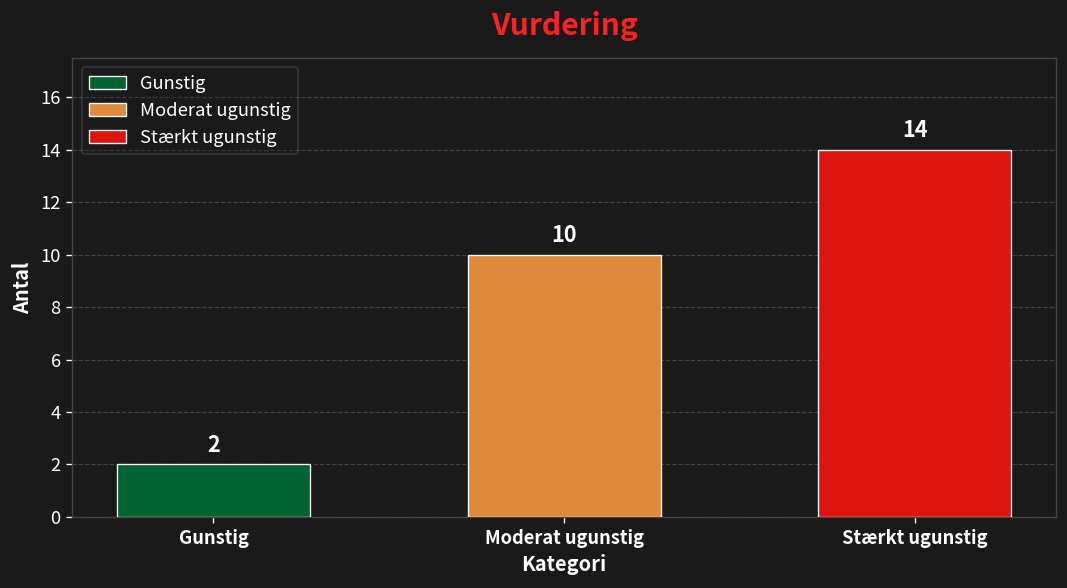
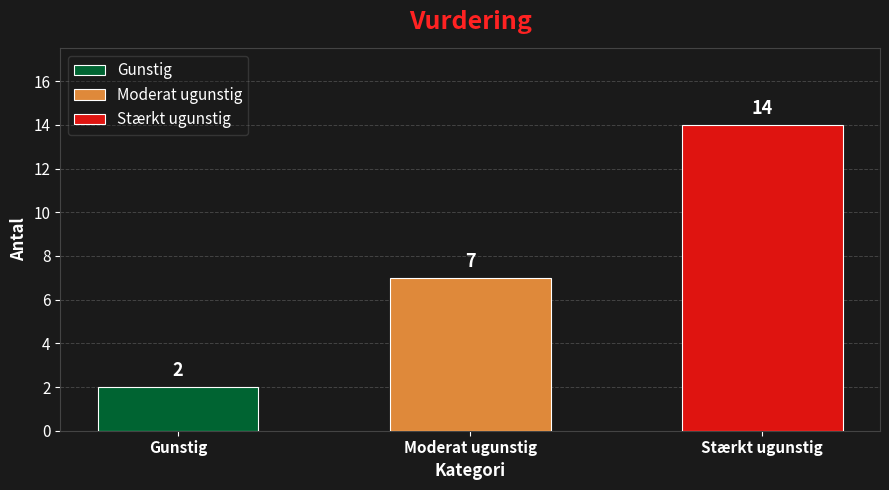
Moderat ugunstig: 10 -> 7
